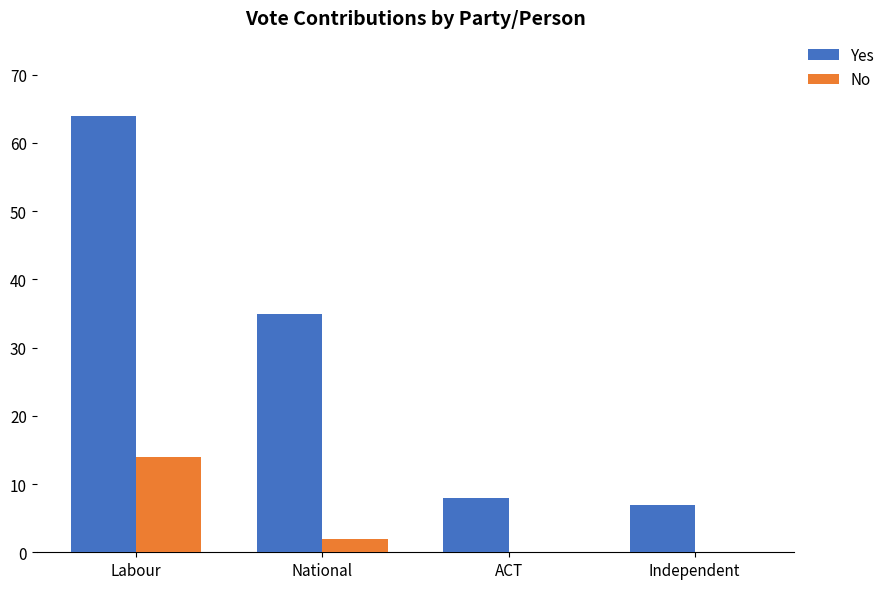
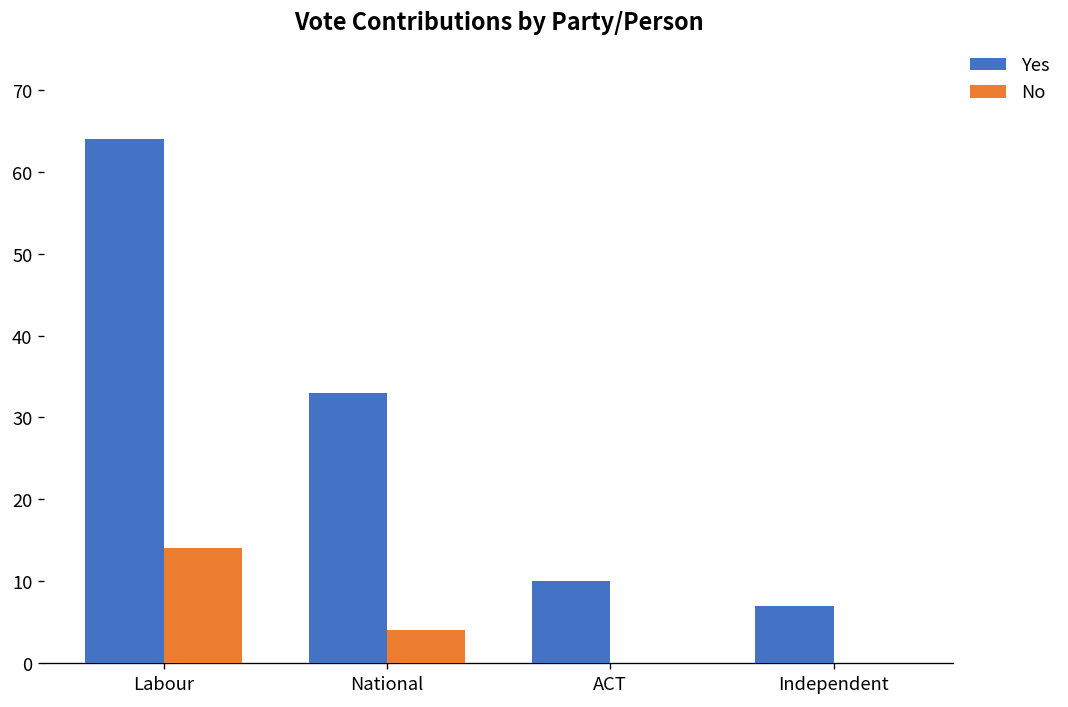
Yes, National: 35 -> 33
No, National: 2 -> 4
Yes, ACT: 8 -> 10
